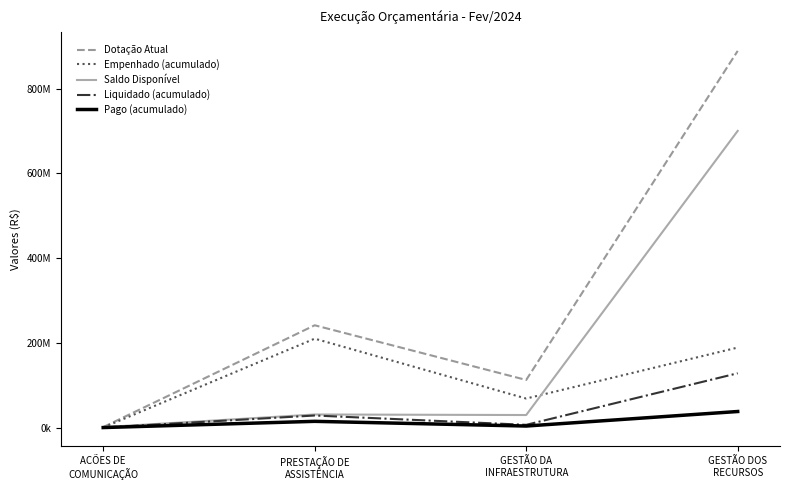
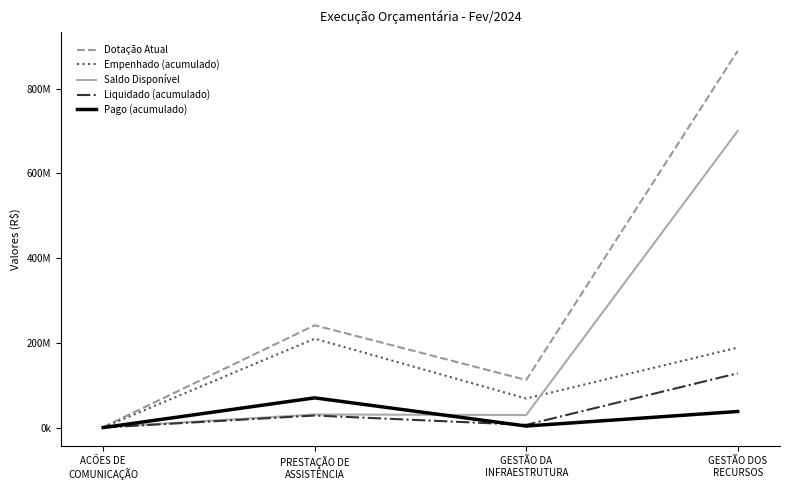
Pago (acumulado), PRESTAÇÃO DE ASSISTÊNCIA: 10000000 -> 70000000
